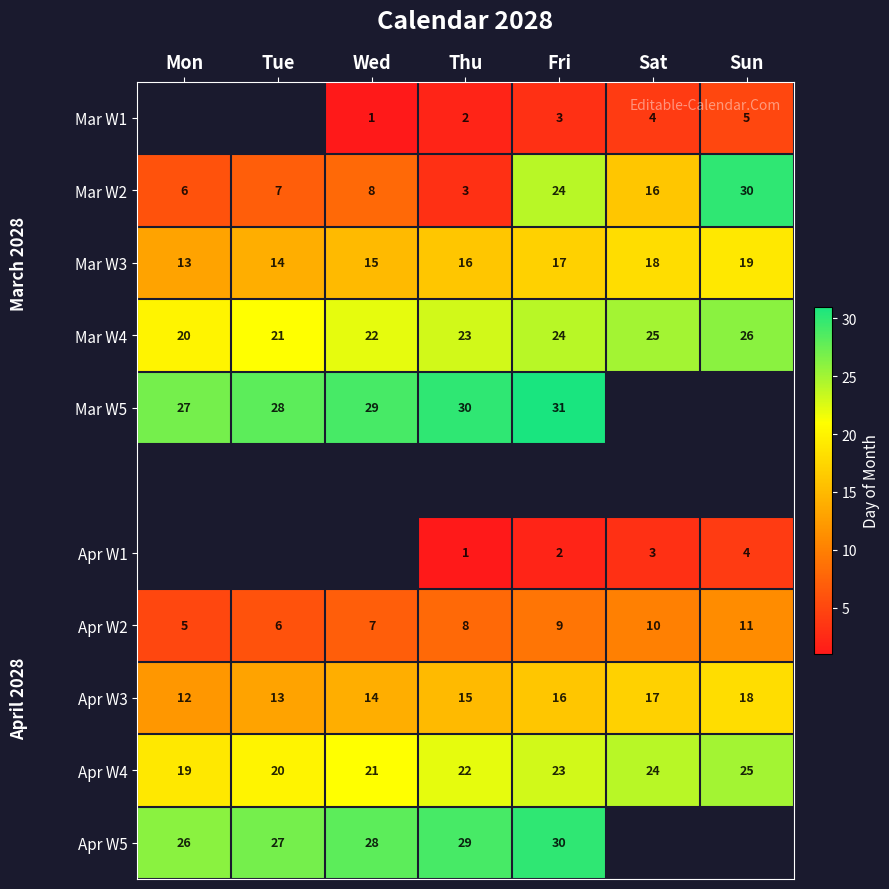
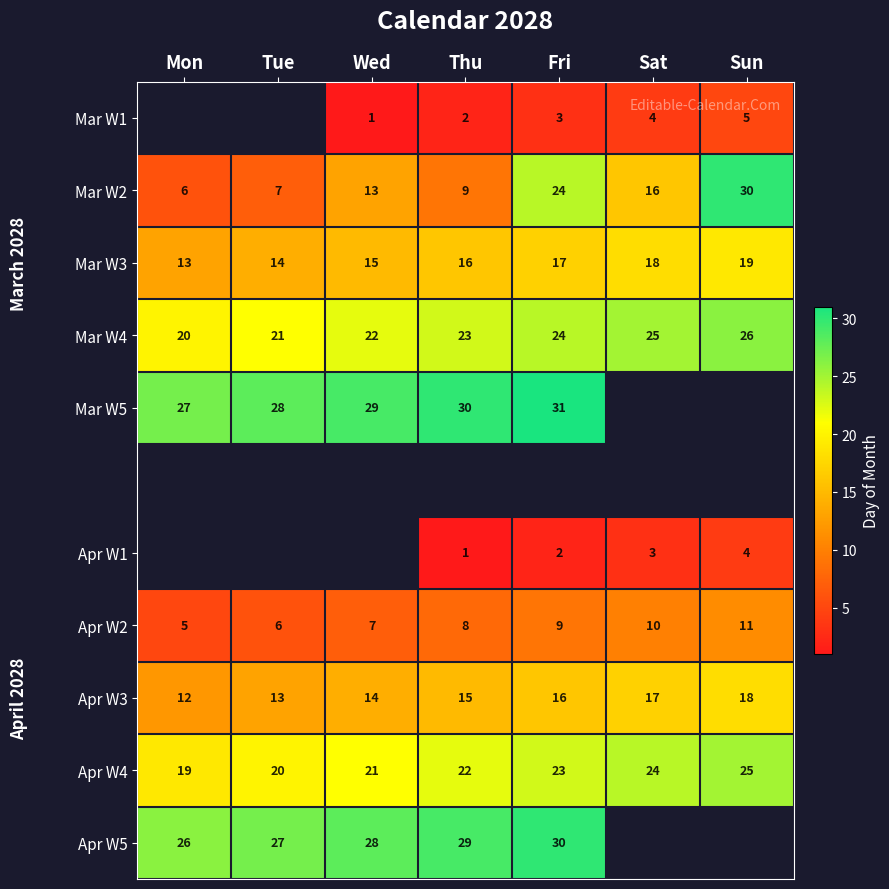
Mar W2, Wed: 8 -> 13
Mar W2, Thu: 3 -> 9
